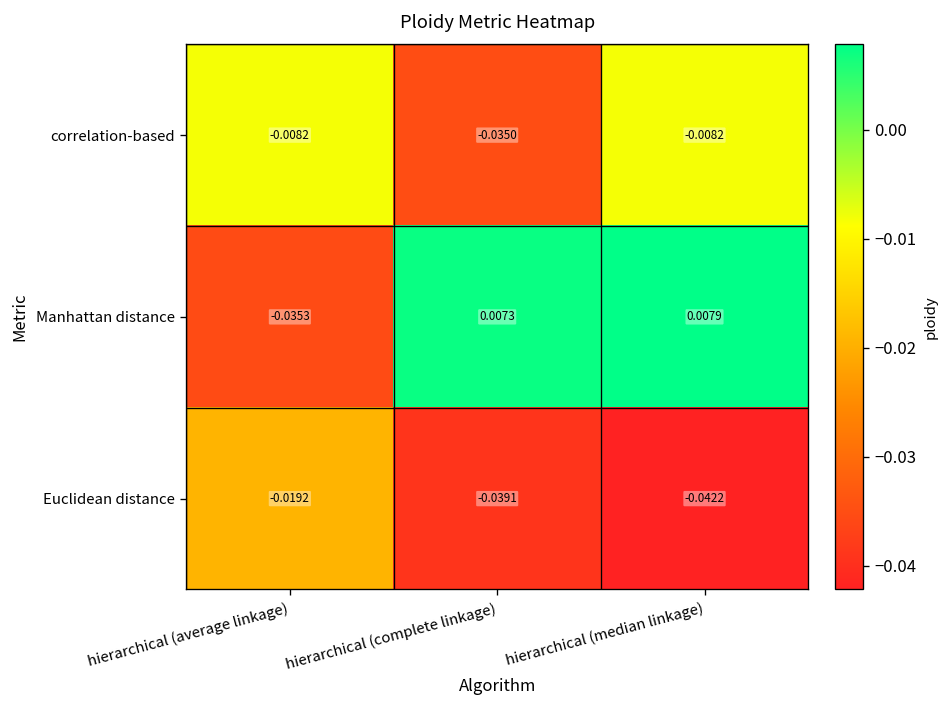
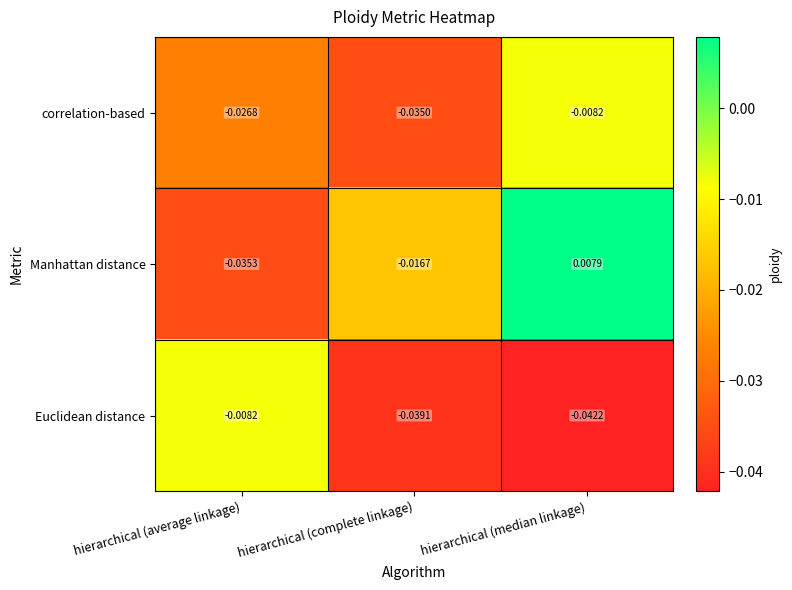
correlation-based, hierarchical (average linkage): -0.0082 -> -0.0268
Manhattan distance, hierarchical (complete linkage): 0.0073 -> -0.0167
Euclidean distance, hierarchical (average linkage): -0.0192 -> -0.0082
